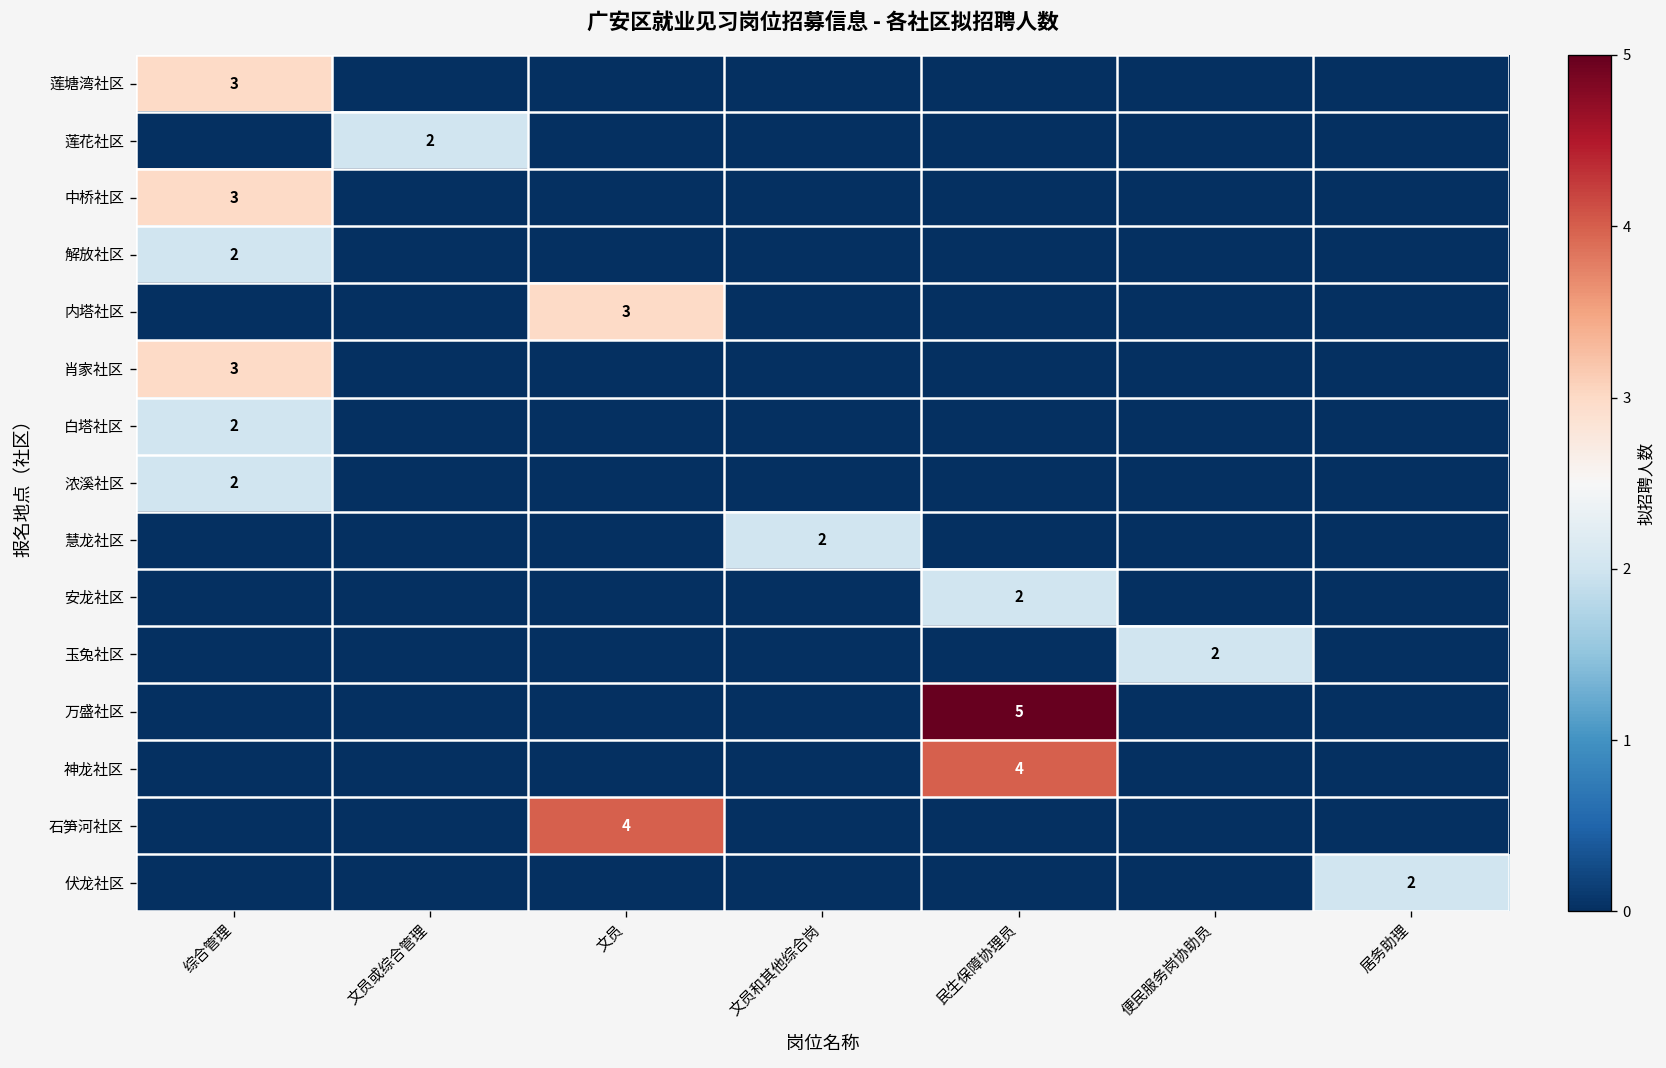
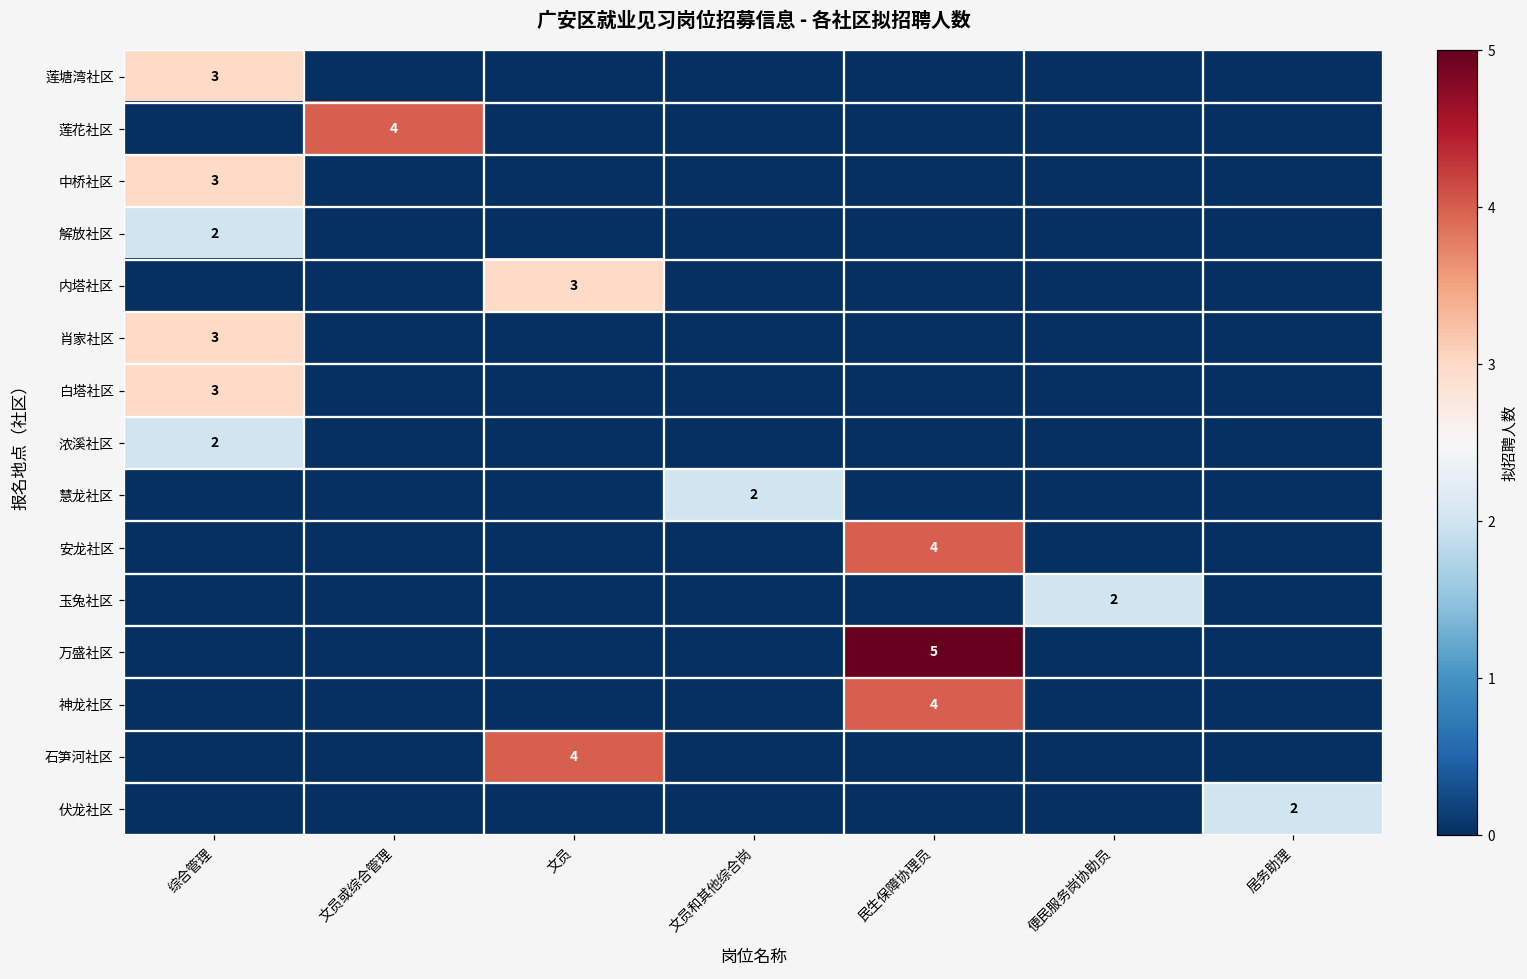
莲花社区, 文员或综合管理: 2 -> 4
白塔社区, 综合管理: 2 -> 3
安龙社区, 民生保障协理员: 2 -> 4
